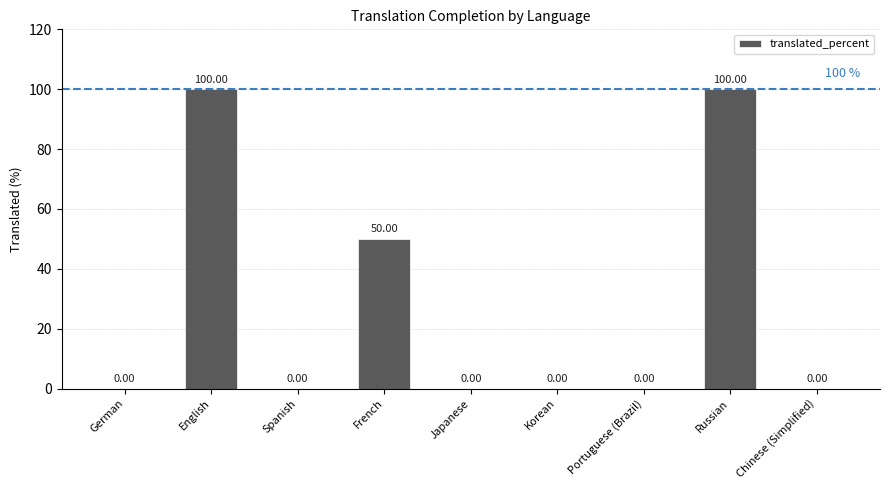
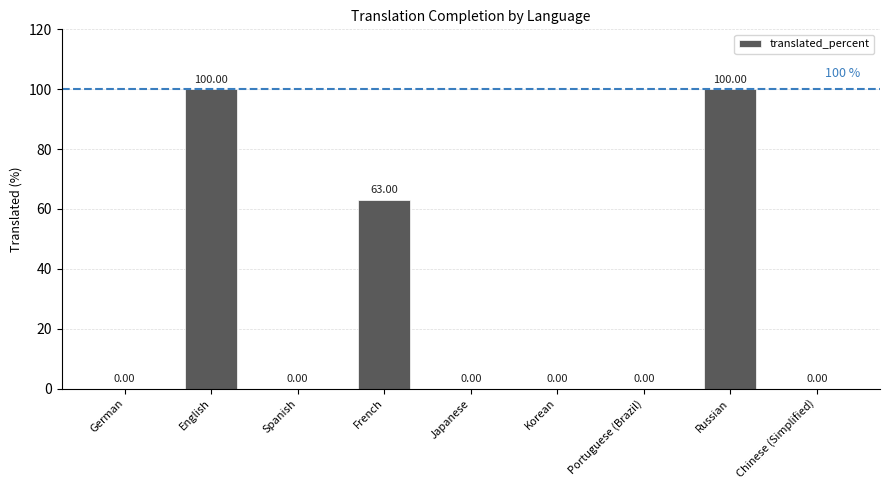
French: 50.00 -> 63.00
